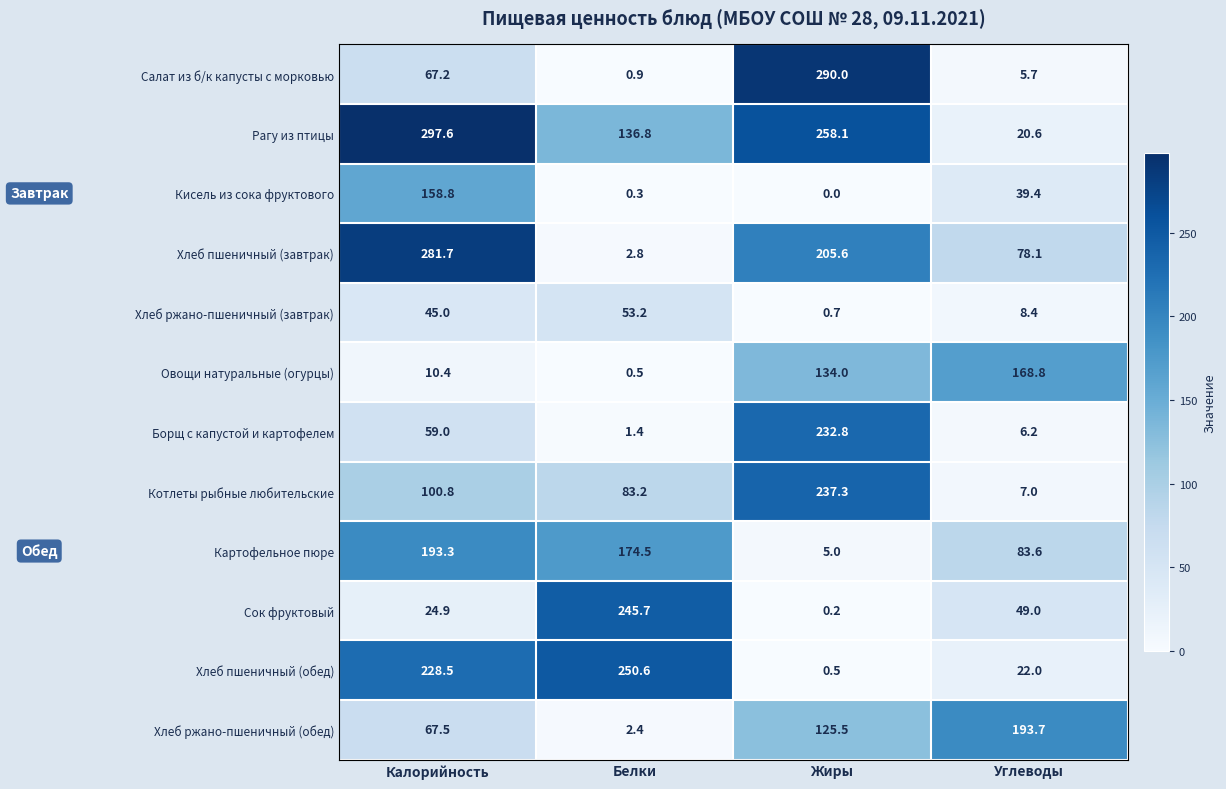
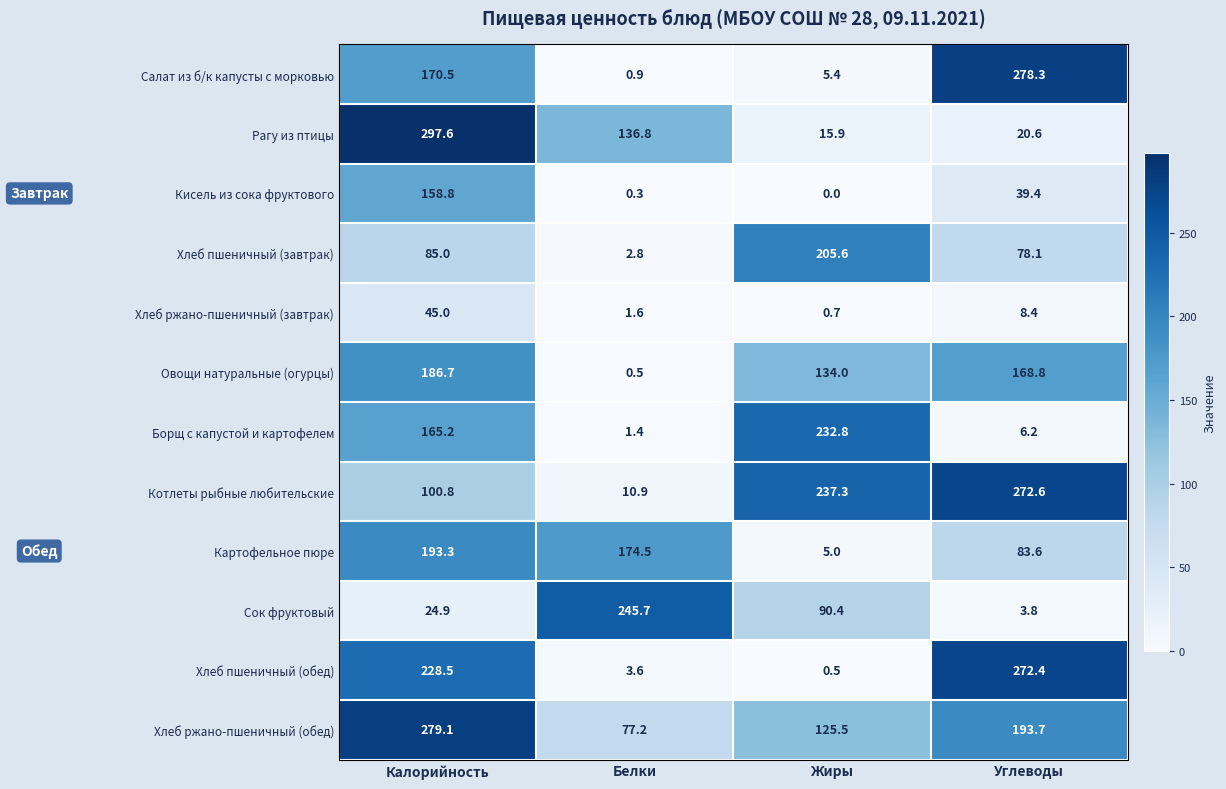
Салат из б/к капусты с морковью, Калорийность: 67.2 -> 170.5
Салат из б/к капусты с морковью, Жиры: 290.0 -> 5.4
Салат из б/к капусты с морковью, Углеводы: 5.7 -> 278.3
Рагу из птицы, Жиры: 258.1 -> 15.9
Хлеб пшеничный (завтрак), Калорийность: 281.7 -> 85.0
Хлеб ржано-пшеничный (завтрак), Белки: 53.2 -> 1.6
Овощи натуральные (огурцы), Калорийность: 10.4 -> 186.7
Борщ с капустой и картофелем, Калорийность: 59.0 -> 165.2
Котлеты рыбные любительские, Белки: 83.2 -> 10.9
Котлеты рыбные любительские, Углеводы: 7.0 -> 272.6
Сок фруктовый, Жиры: 0.2 -> 90.4
Сок фруктовый, Углеводы: 49.0 -> 3.8
Хлеб пшеничный (обед), Белки: 250.6 -> 3.6
Хлеб пшеничный (обед), Углеводы: 22.0 -> 272.4
Хлеб ржано-пшеничный (обед), Калорийность: 67.5 -> 279.1
Хлеб ржано-пшеничный (обед), Белки: 2.4 -> 77.2
